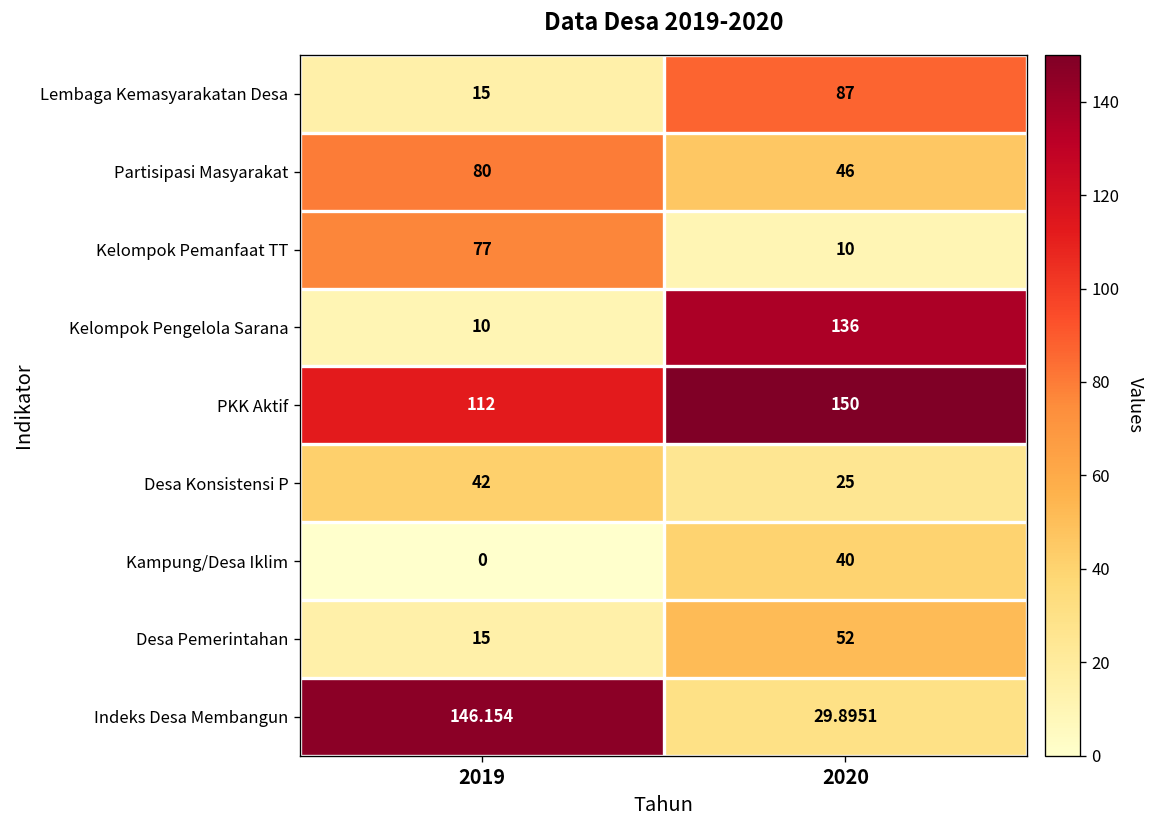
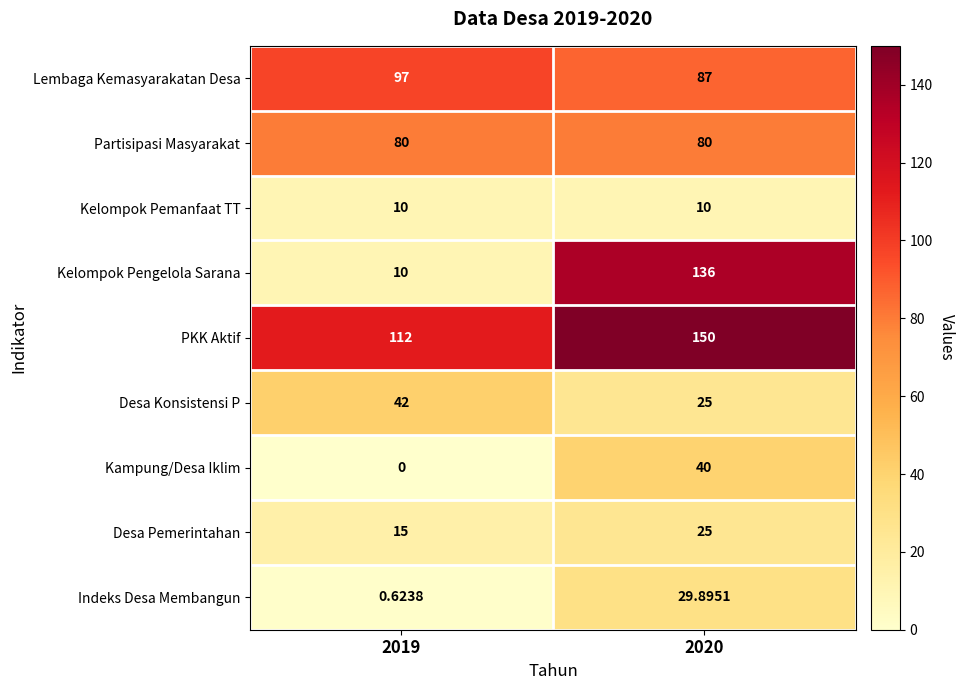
Lembaga Kemasyarakatan Desa, 2019: 15 -> 97
Partisipasi Masyarakat, 2020: 46 -> 80
Kelompok Pemanfaat TT, 2019: 77 -> 10
Desa Pemerintahan, 2020: 52 -> 25
Indeks Desa Membangun, 2019: 146.154 -> 0.6238
